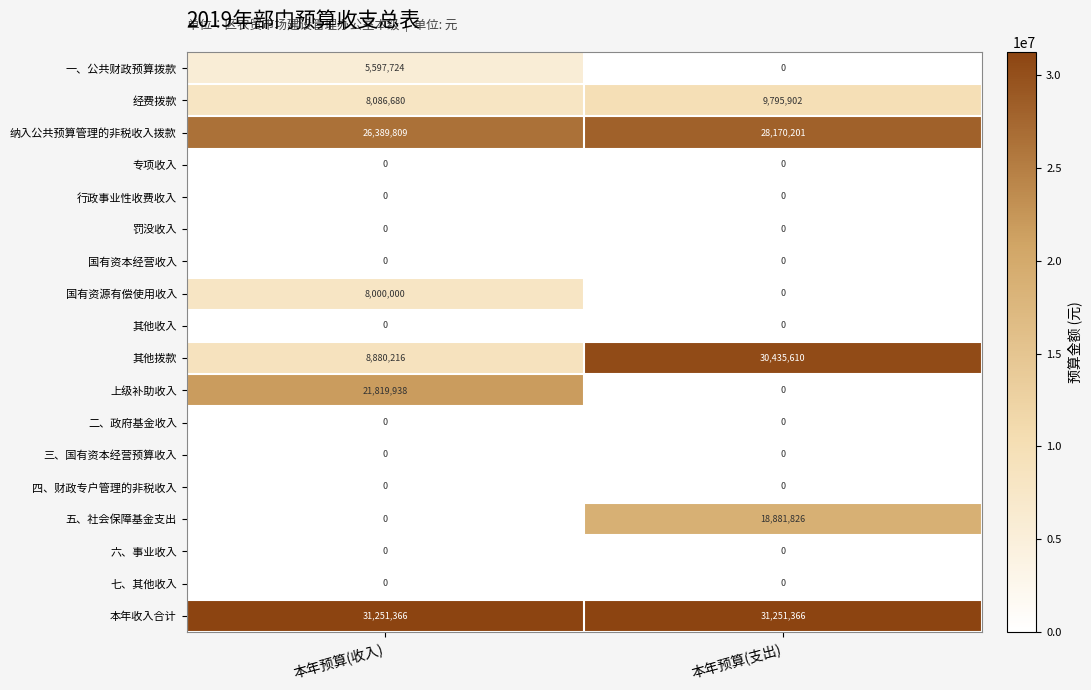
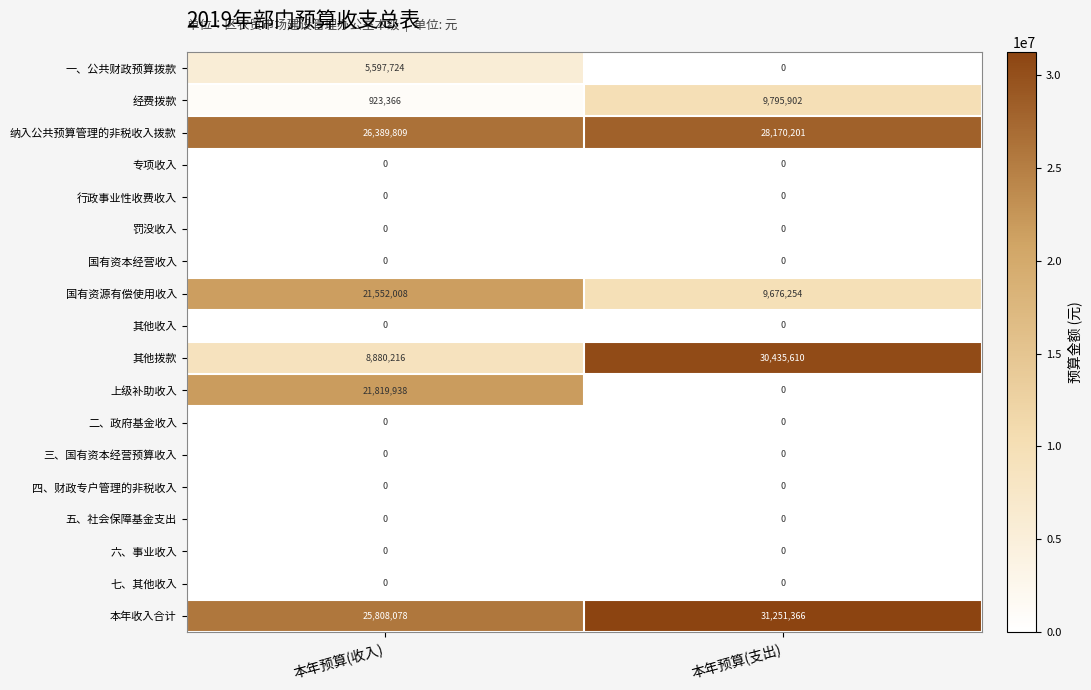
经费拨款, 本年预算(收入): 8,086,680 -> 923,366
国有资源有偿使用收入, 本年预算(收入): 8,000,000 -> 21,552,008
国有资源有偿使用收入, 本年预算(支出): 0 -> 9,676,254
五、社会保障基金支出, 本年预算(支出): 18,881,826 -> 0
本年收入合计, 本年预算(收入): 31,251,366 -> 25,808,078
